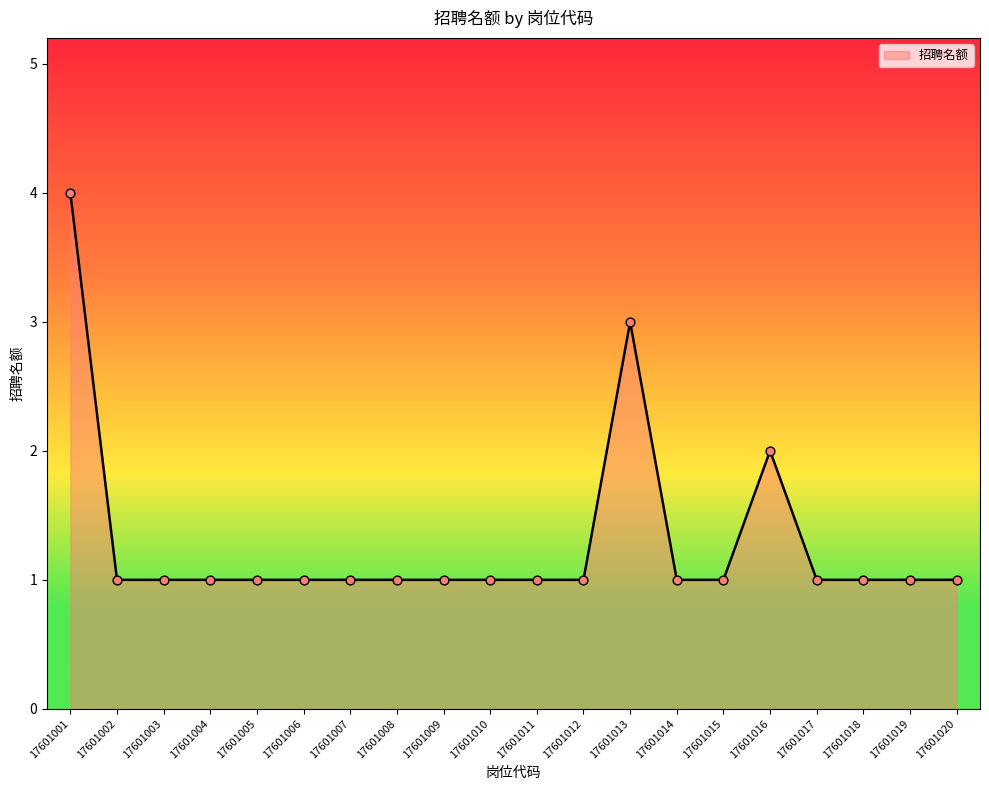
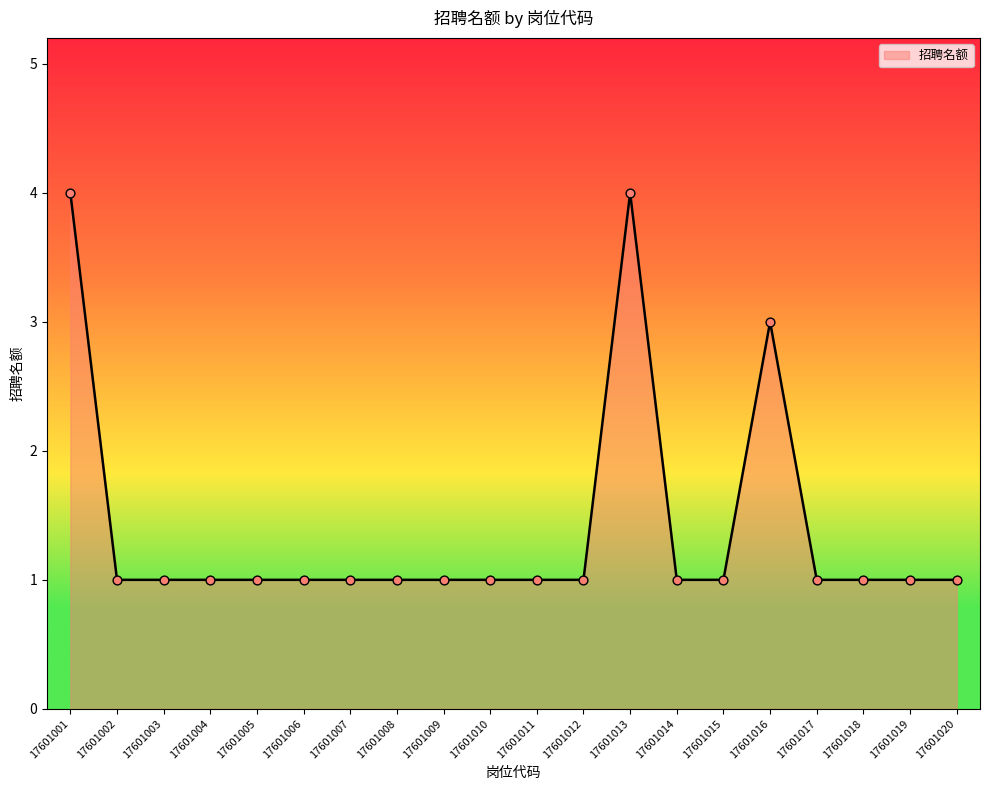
17601013: 3 -> 4
17601016: 2 -> 3
